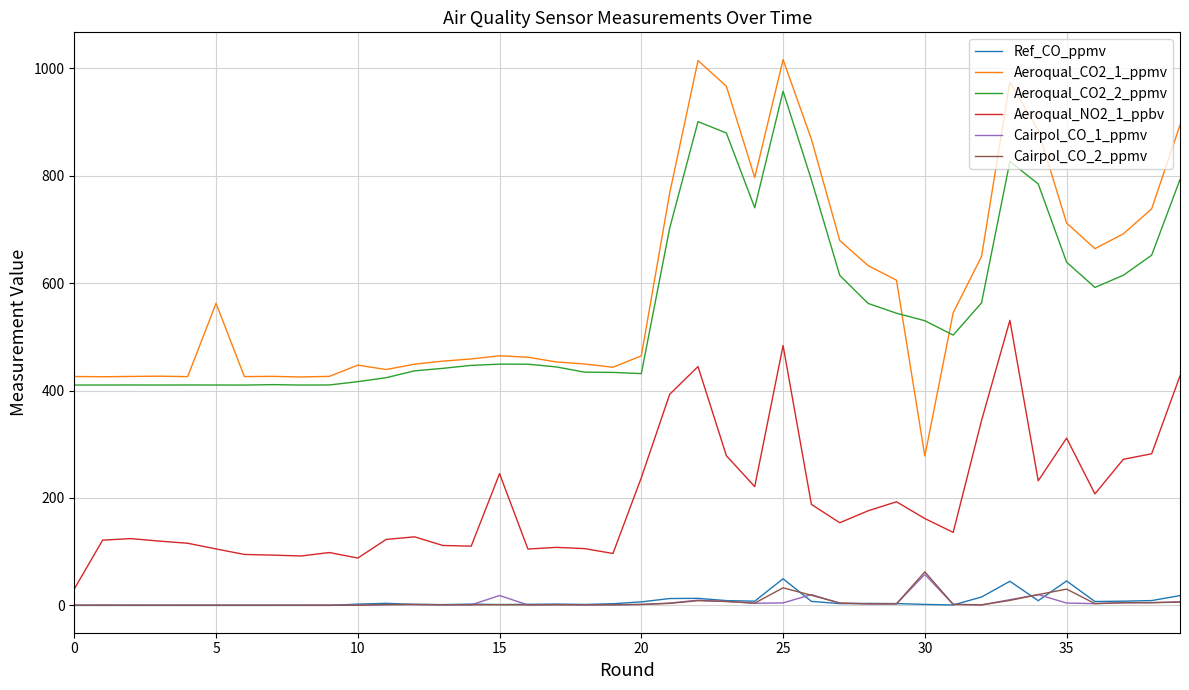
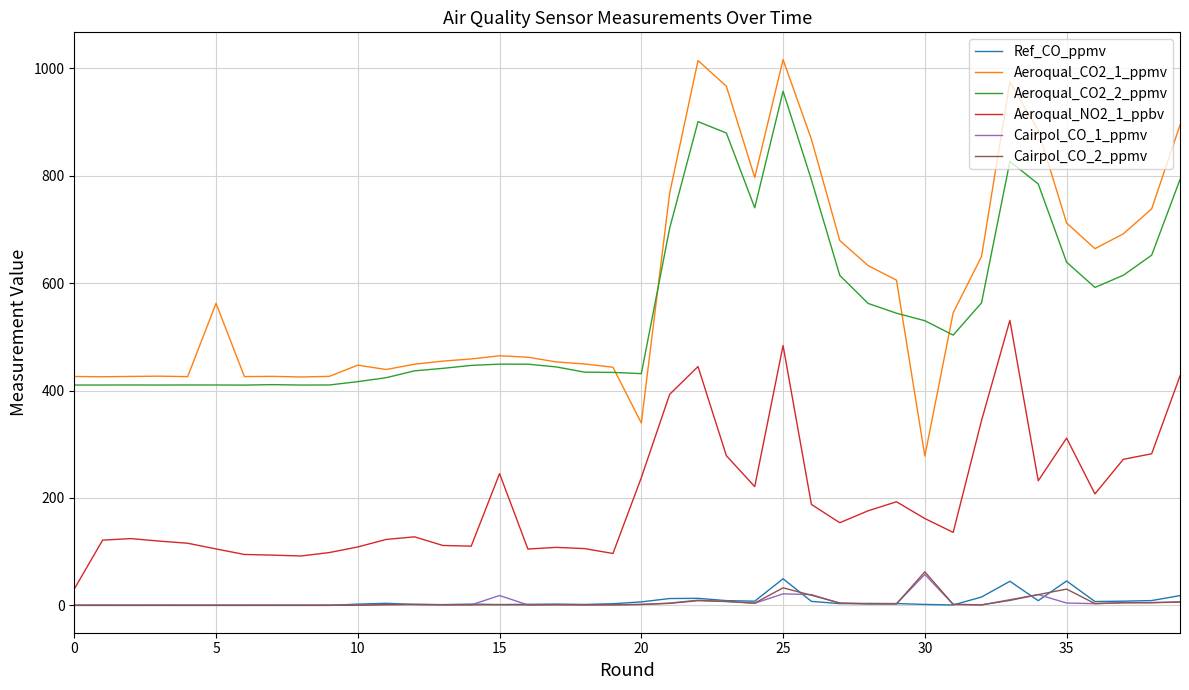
Aeroqual_NO2_1_ppbv, 10: 90 -> 110
Aeroqual_CO2_1_ppmv, 20: 460 -> 340
Cairpol_CO_1_ppmv, 25: 0 -> 20
